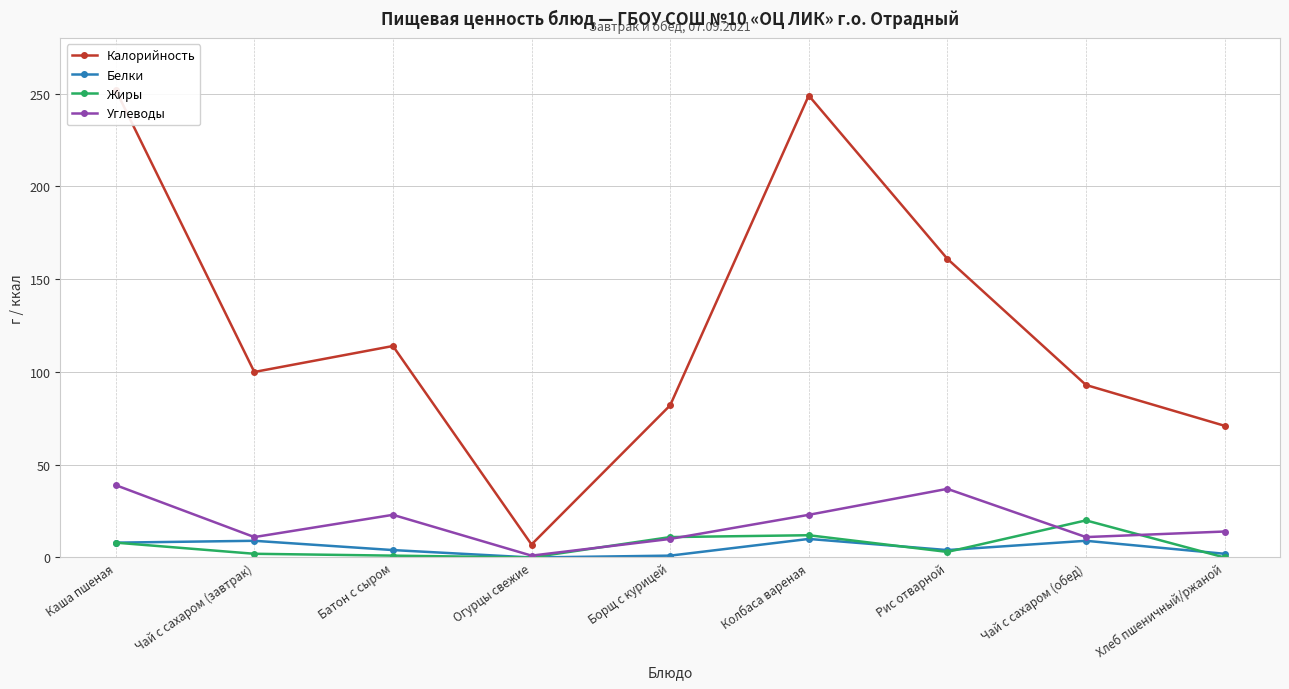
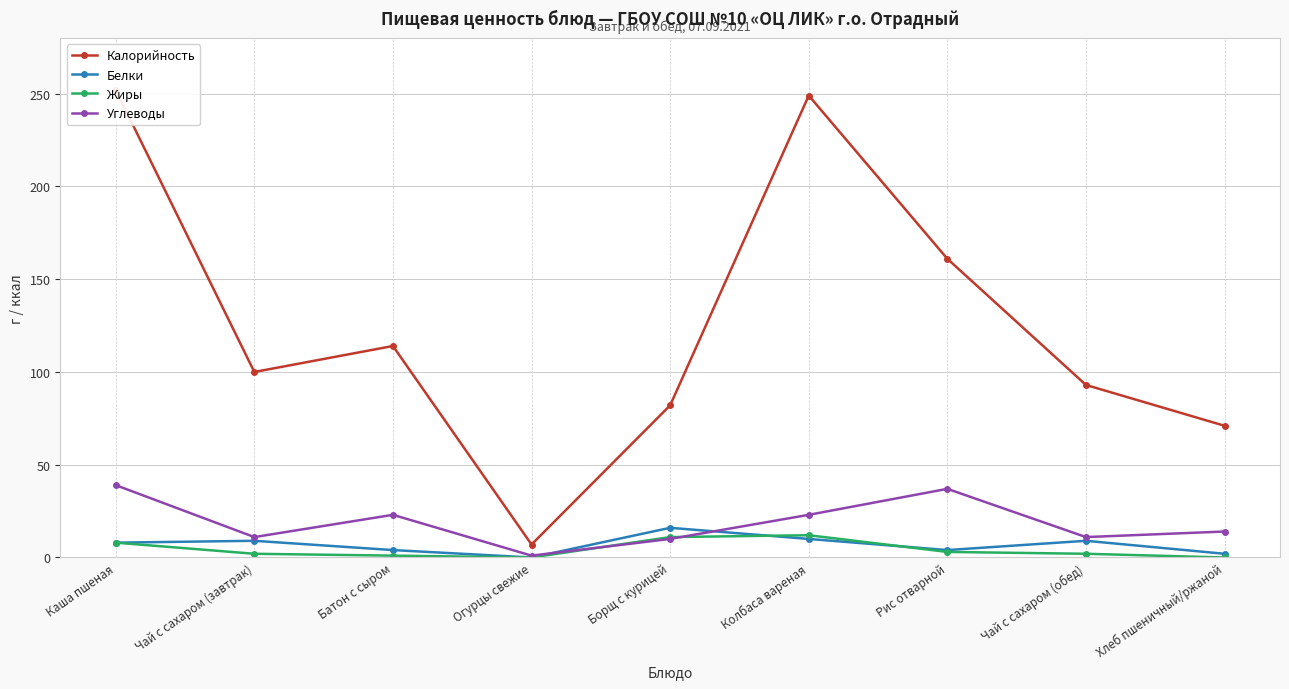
Белки, Борщ с курицей: 1 -> 16
Жиры, Чай с сахаром (обед): 20 -> 2
